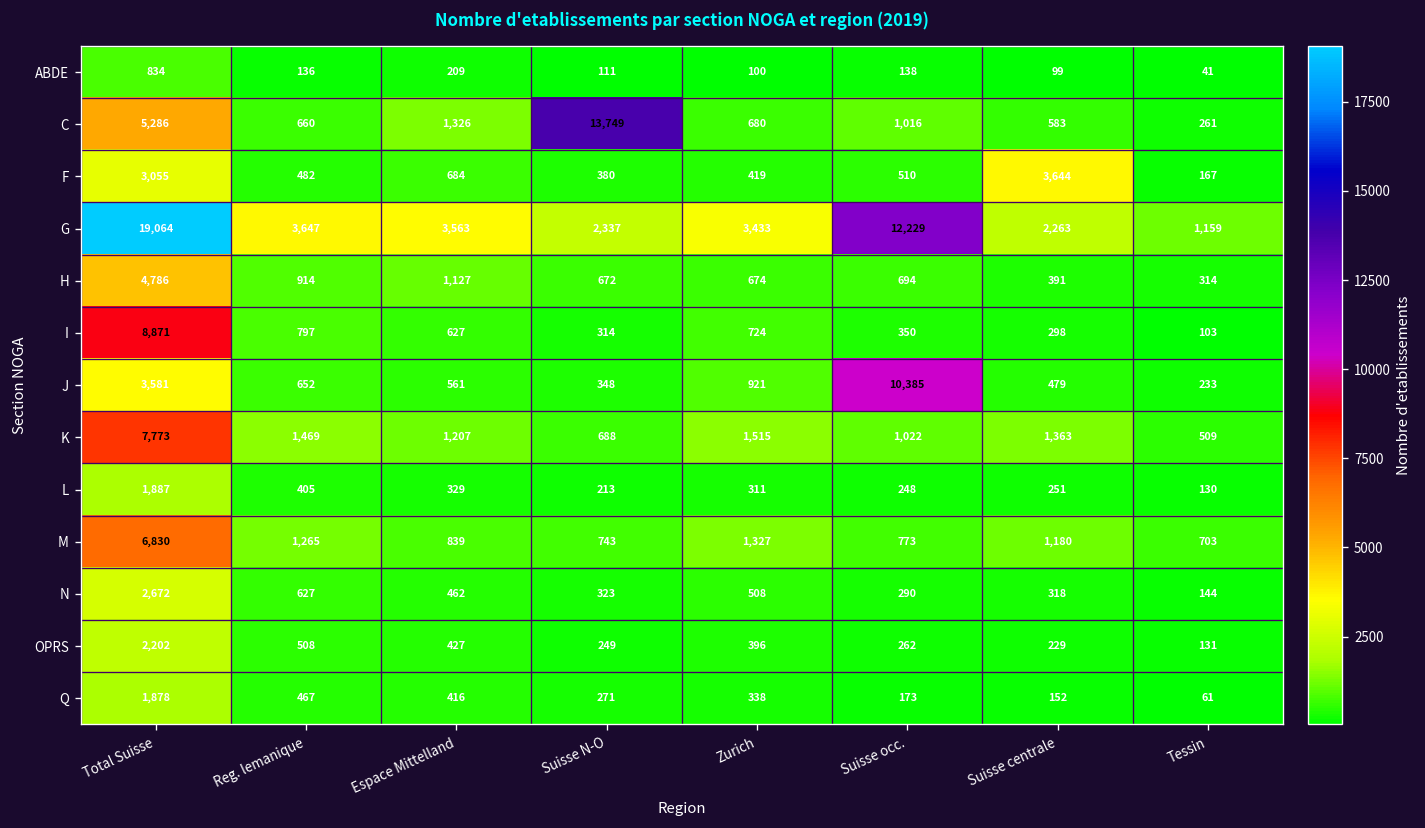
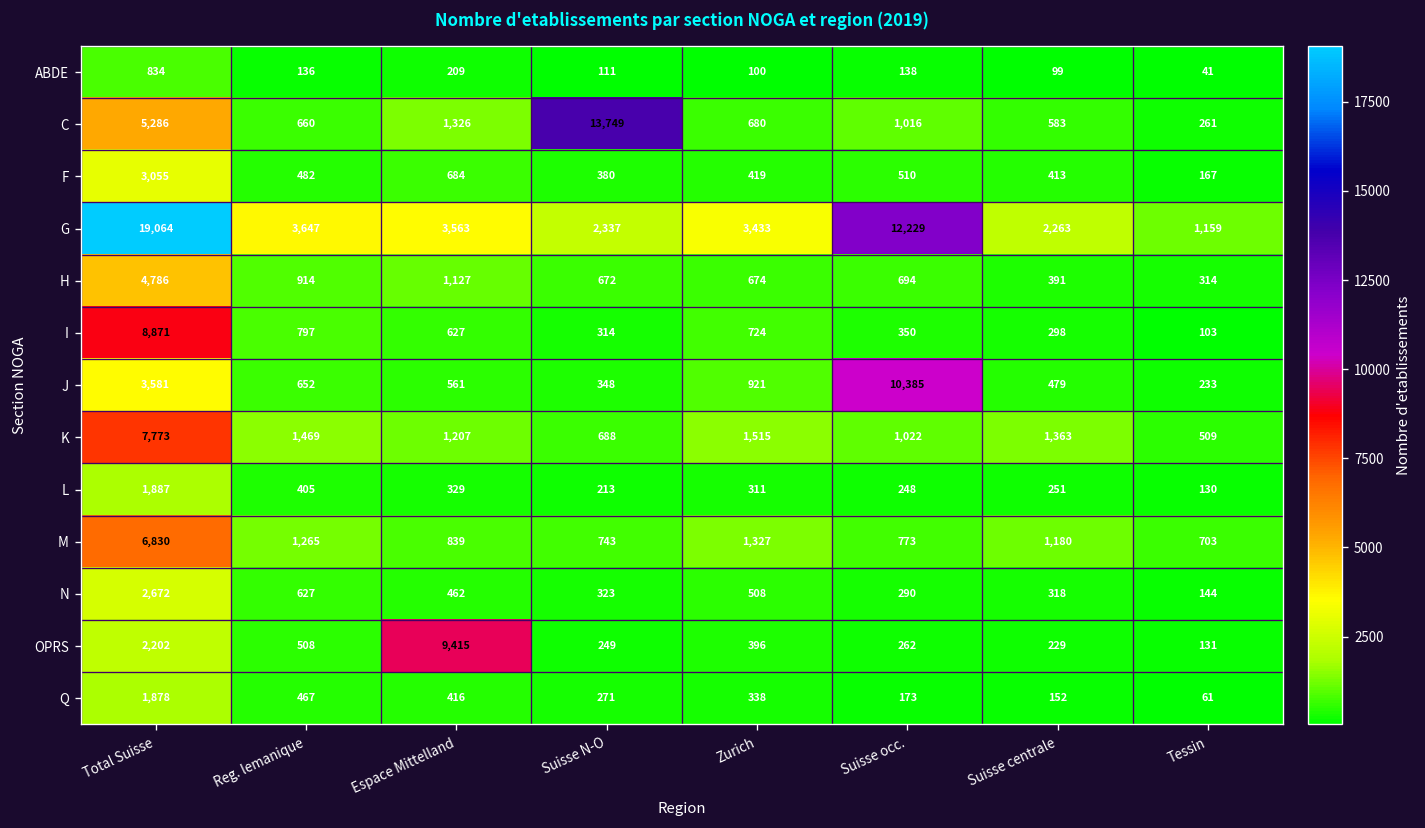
F, Suisse centrale: 3,644 -> 413
OPRS, Espace Mittelland: 427 -> 9,415
